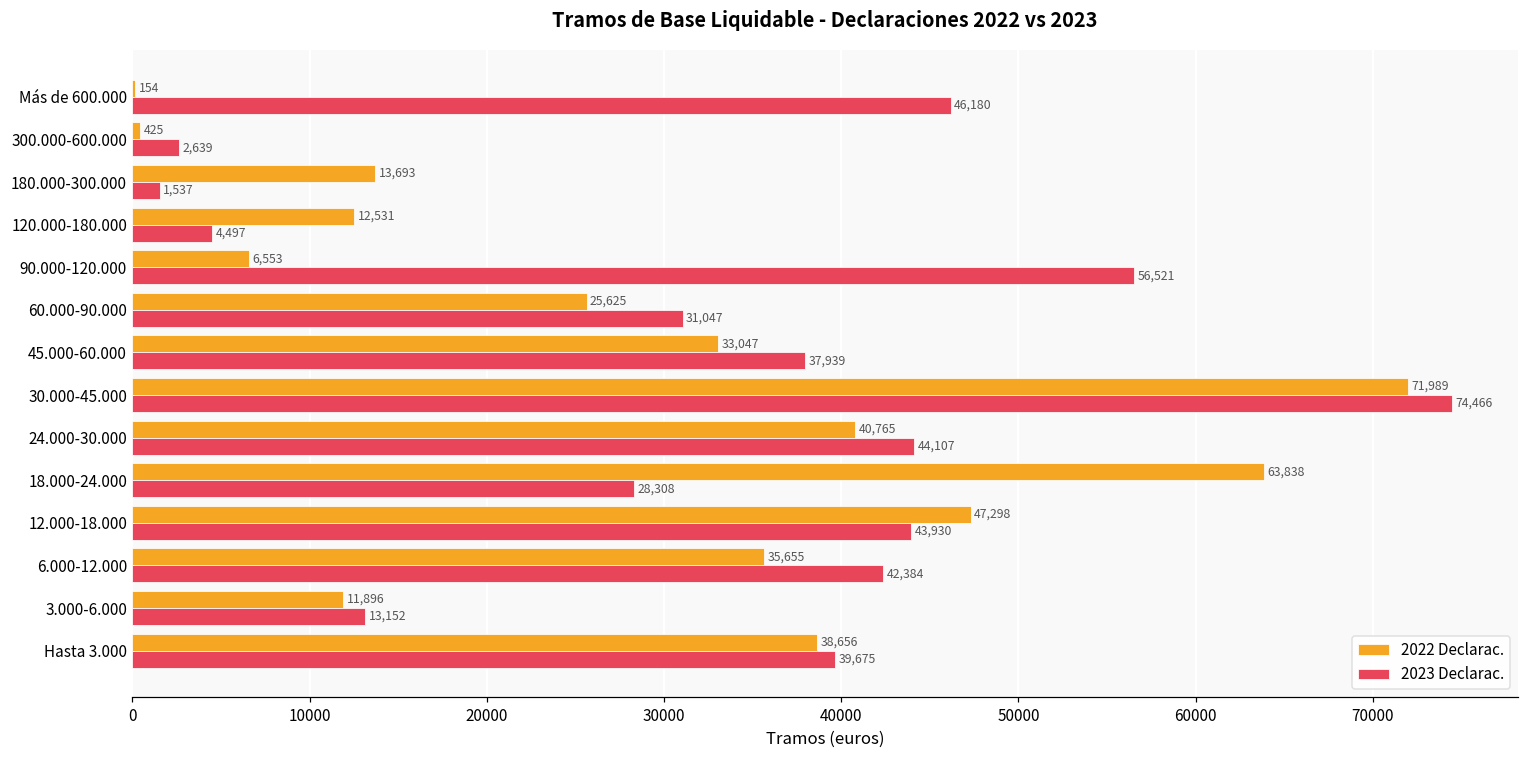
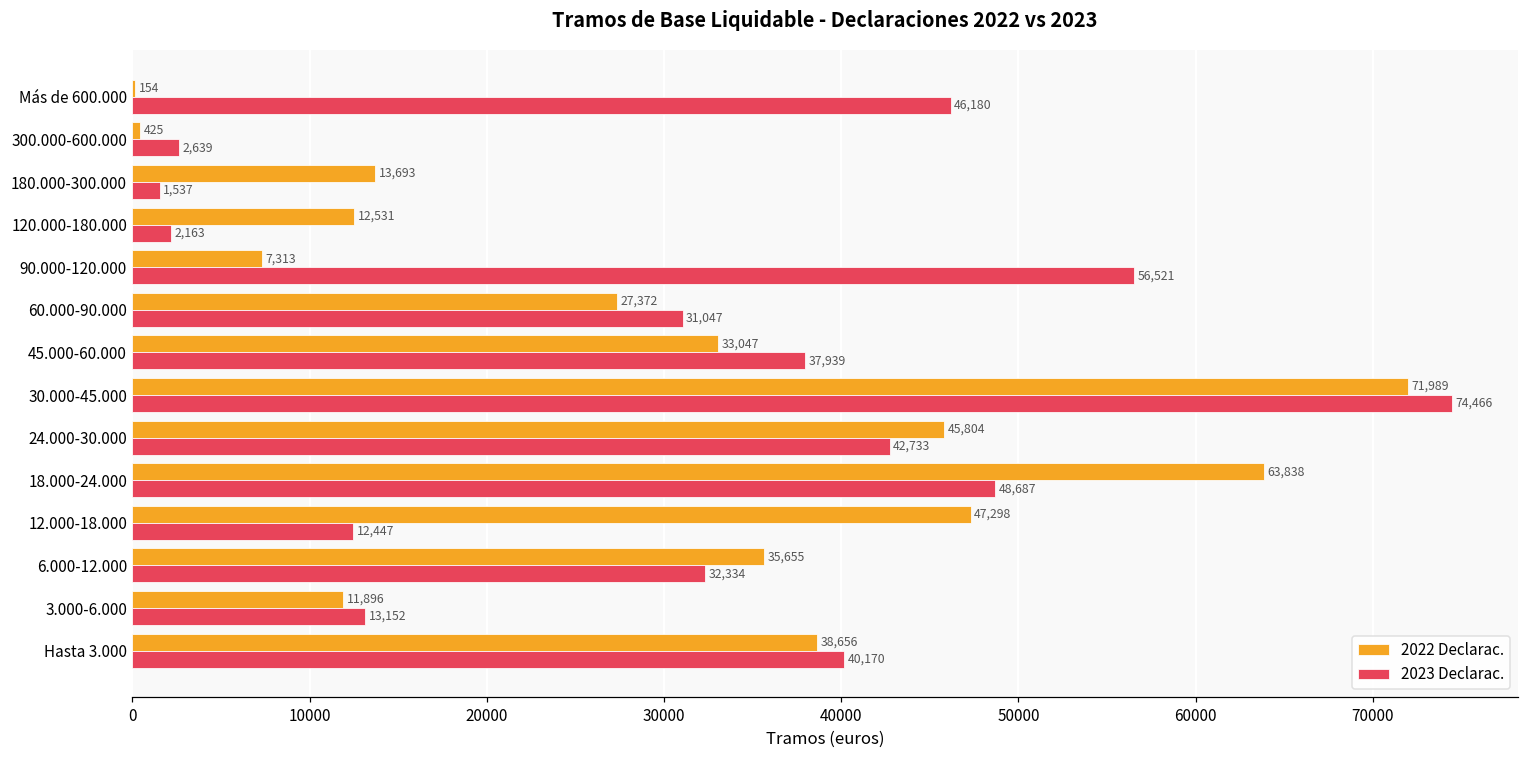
2023 Declarac., 120.000-180.000: 4,497 -> 2,163
2022 Declarac., 90.000-120.000: 6,553 -> 7,313
2022 Declarac., 60.000-90.000: 25,625 -> 27,372
2022 Declarac., 24.000-30.000: 40,765 -> 45,804
2023 Declarac., 24.000-30.000: 44,107 -> 42,733
2023 Declarac., 18.000-24.000: 28,308 -> 48,687
2023 Declarac., 12.000-18.000: 43,930 -> 12,447
2023 Declarac., 6.000-12.000: 42,384 -> 32,334
2023 Declarac., Hasta 3.000: 39,675 -> 40,170
